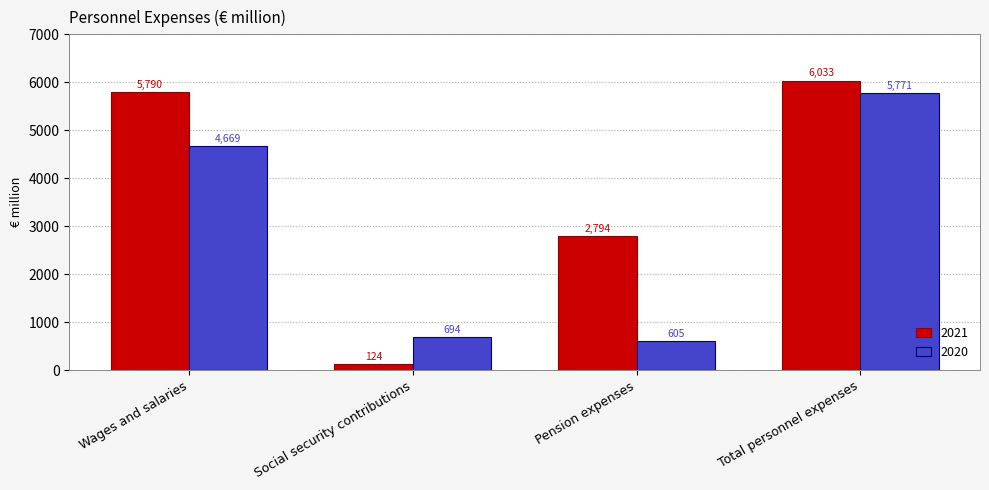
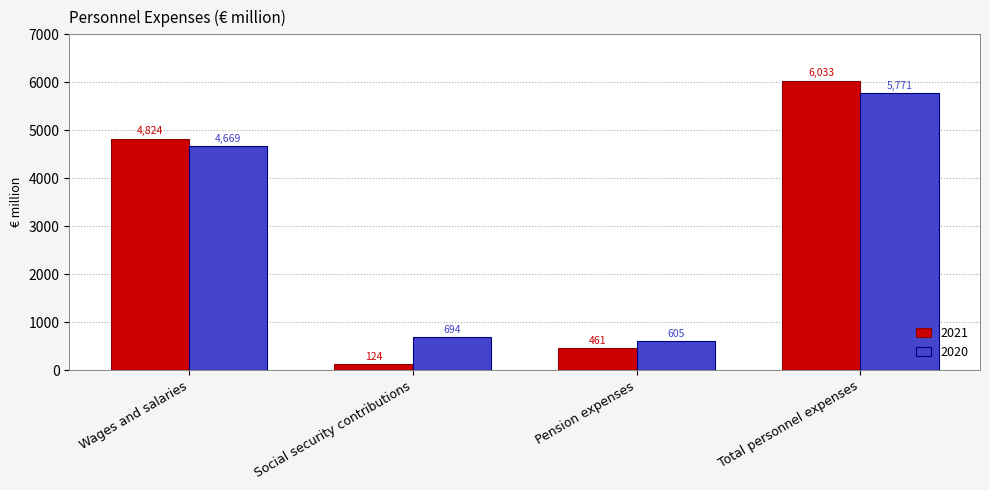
2021, Wages and salaries: 5,790 -> 4,824
2021, Pension expenses: 2,794 -> 461
